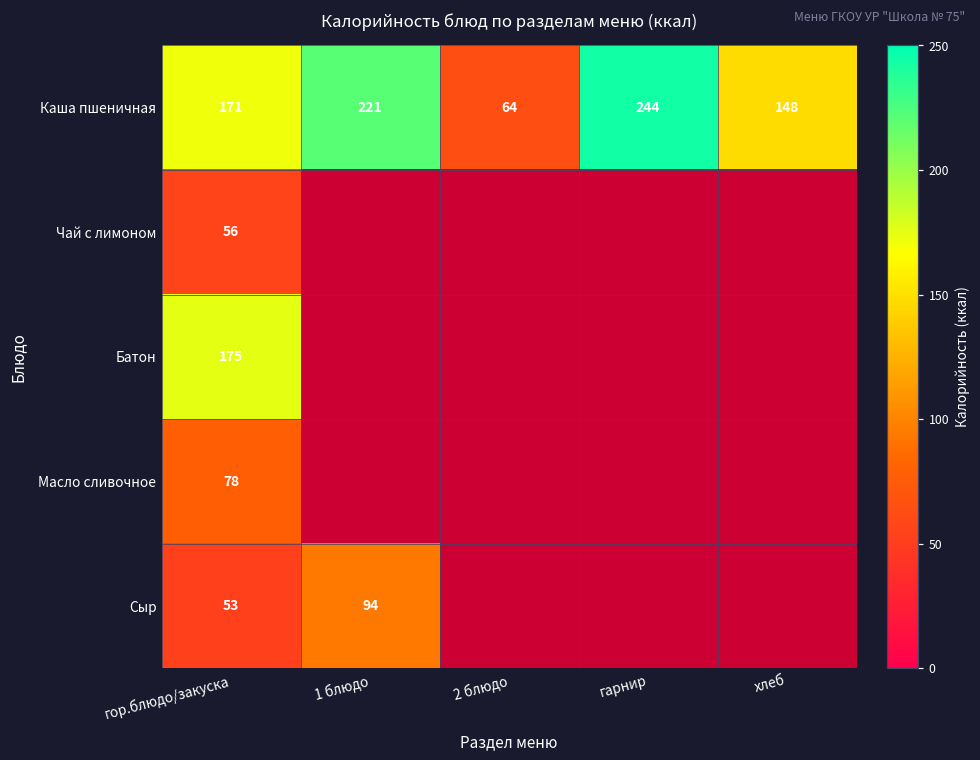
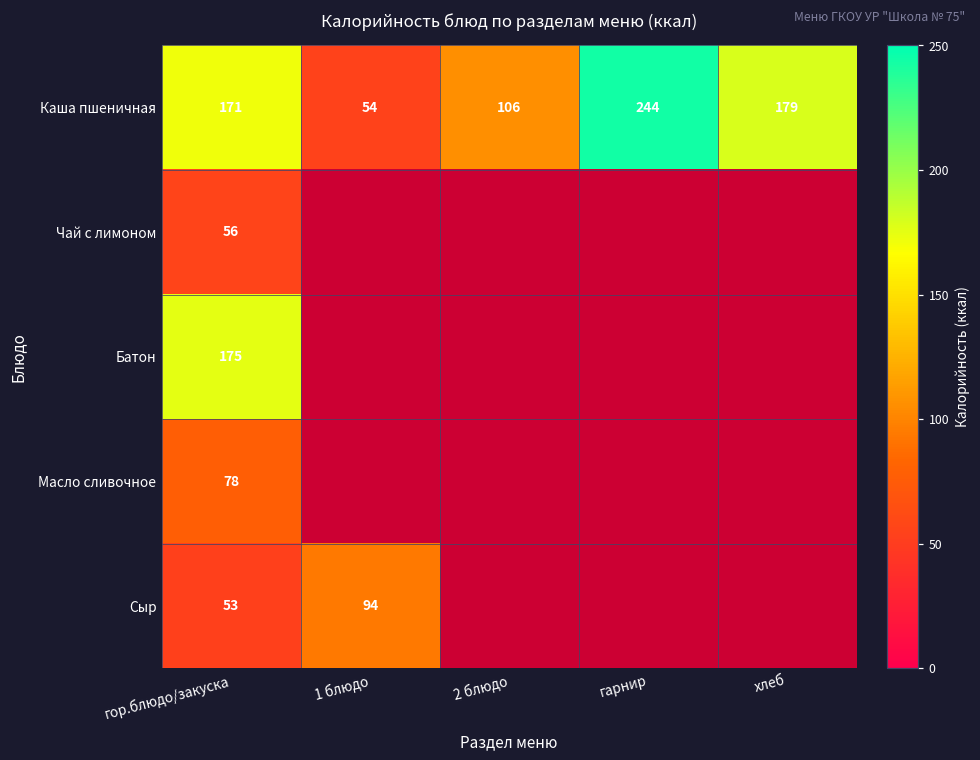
Каша пшеничная, 1 блюдо: 221 -> 54
Каша пшеничная, 2 блюдо: 64 -> 106
Каша пшеничная, хлеб: 148 -> 179
